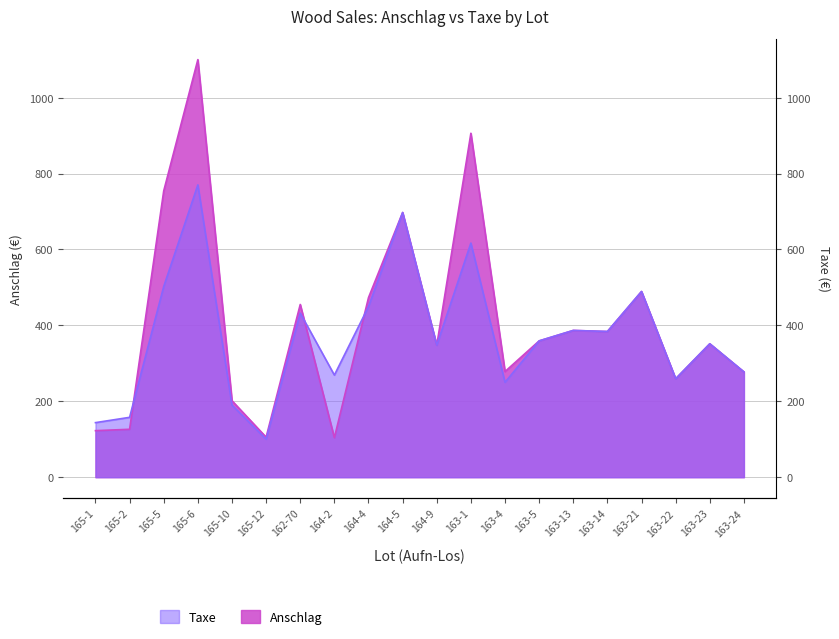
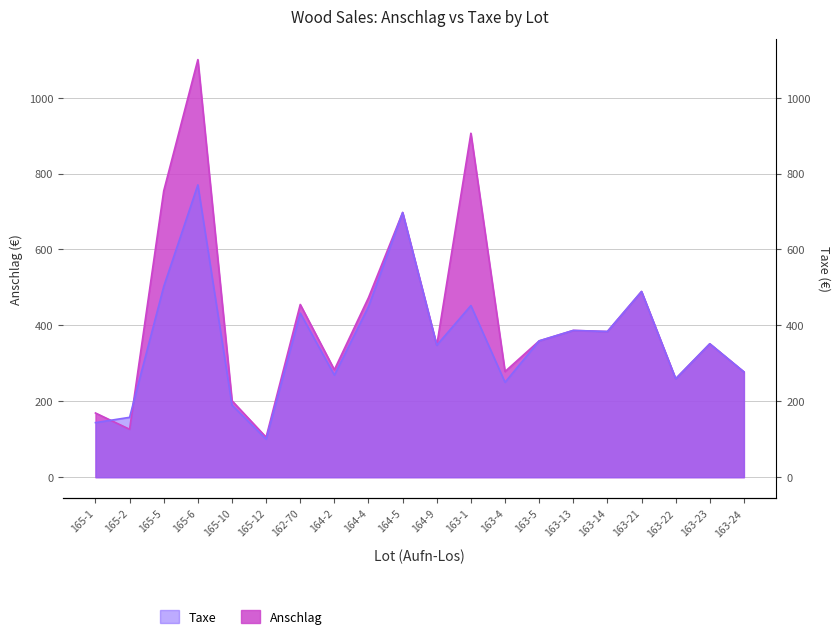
Anschlag, 165-1: 120 -> 170
Anschlag, 164-2: 100 -> 280
Taxe, 163-1: 620 -> 450
